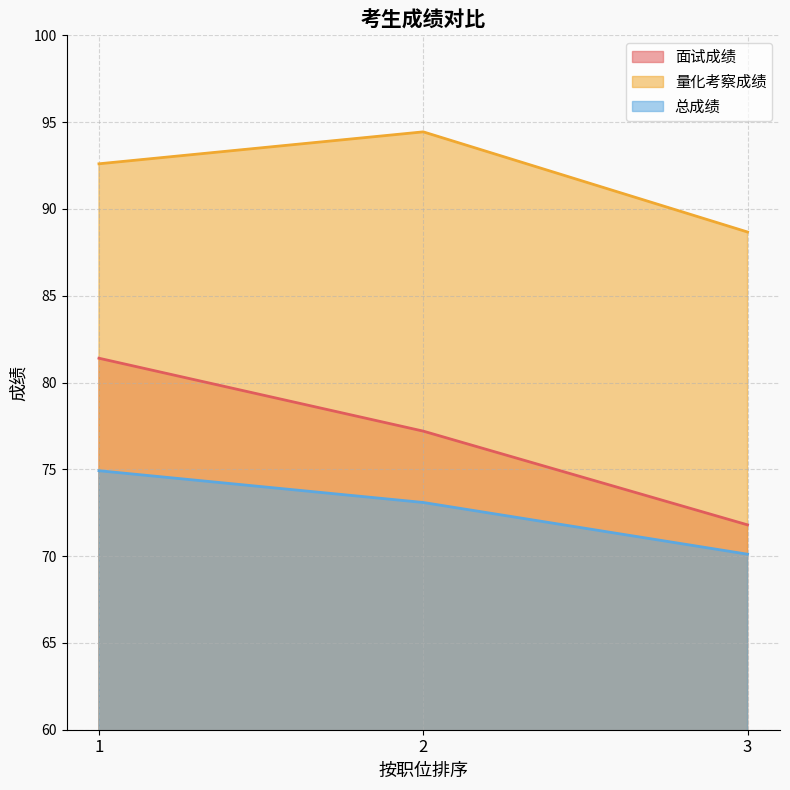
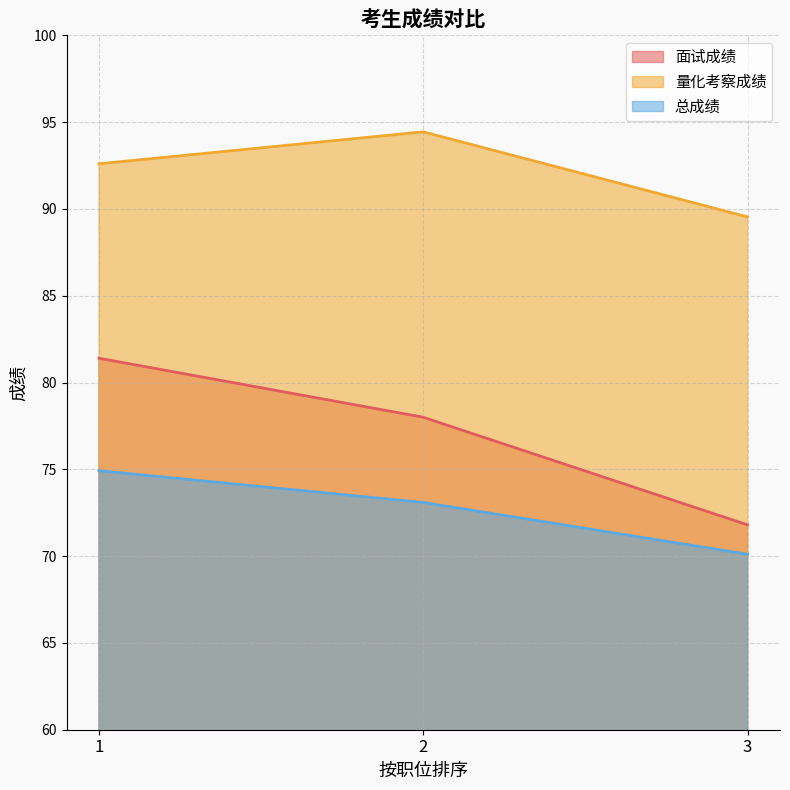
面试成绩, 2: 77.2 -> 78.0
量化考察成绩, 3: 88.7 -> 89.5
